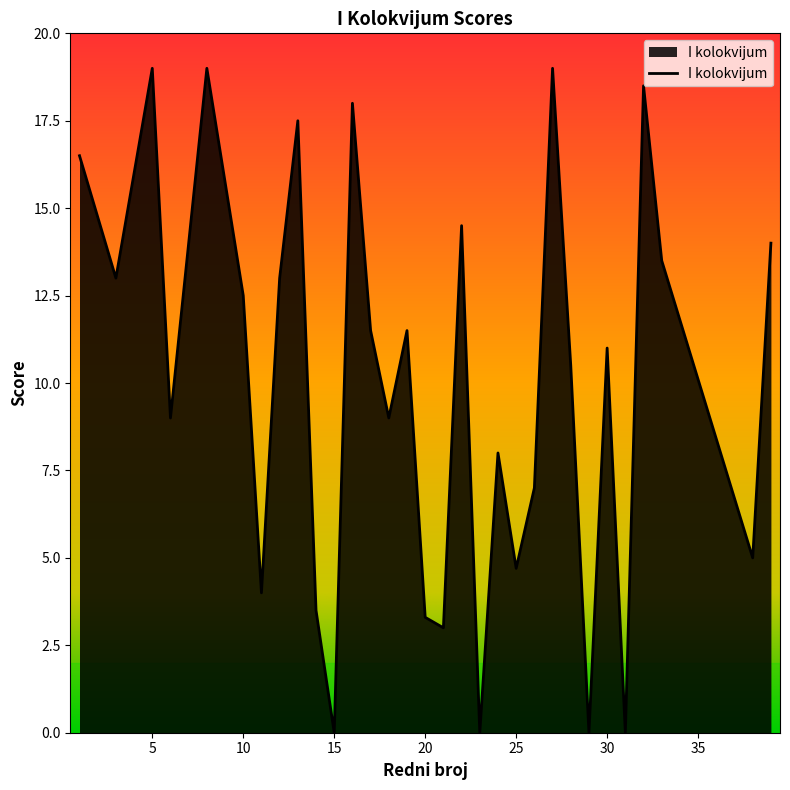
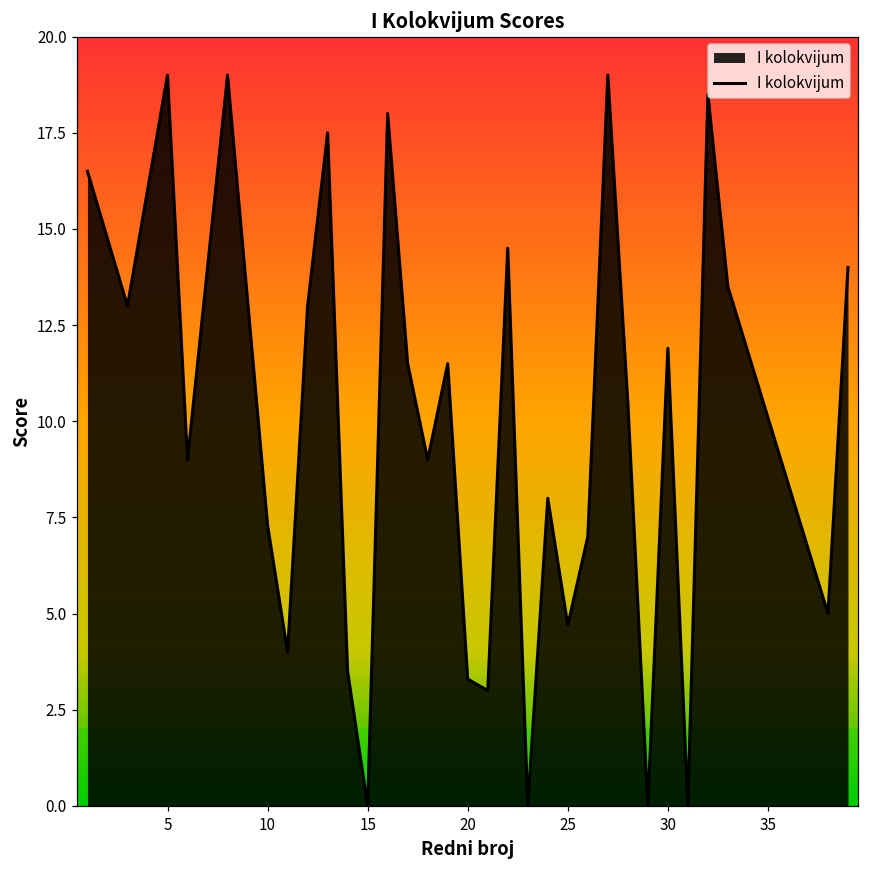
10: 12.5 -> 7.3
30: 11.0 -> 11.9
